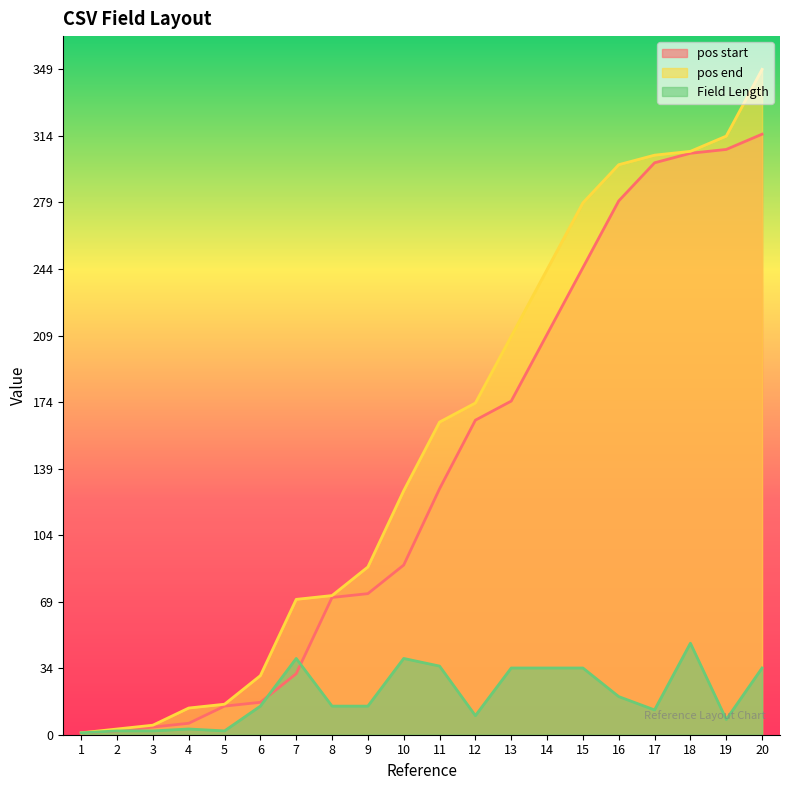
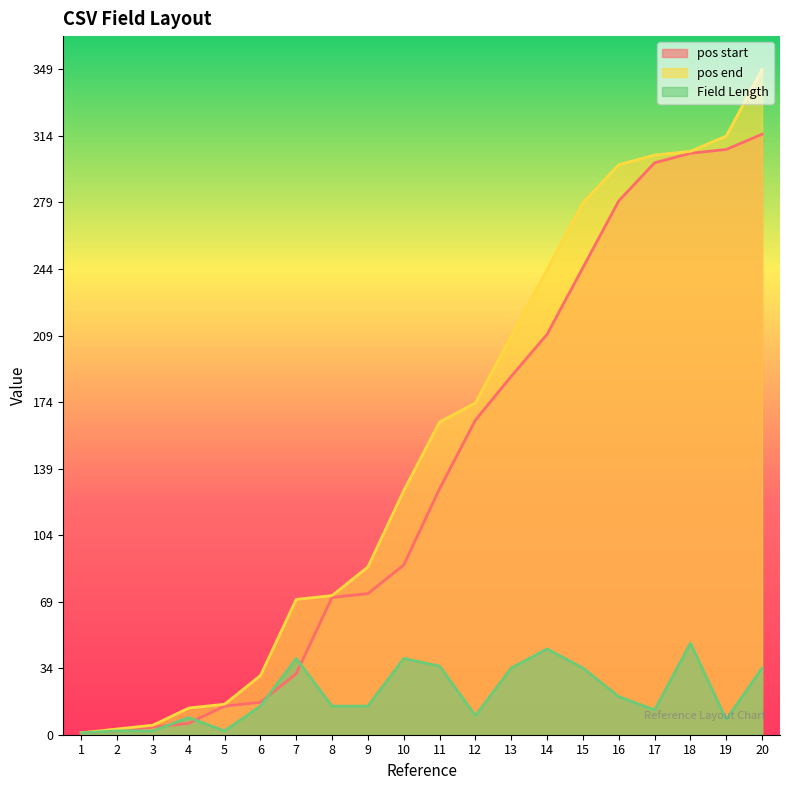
Field Length, 4: 3 -> 9
pos start, 13: 175 -> 188
Field Length, 14: 35 -> 45
